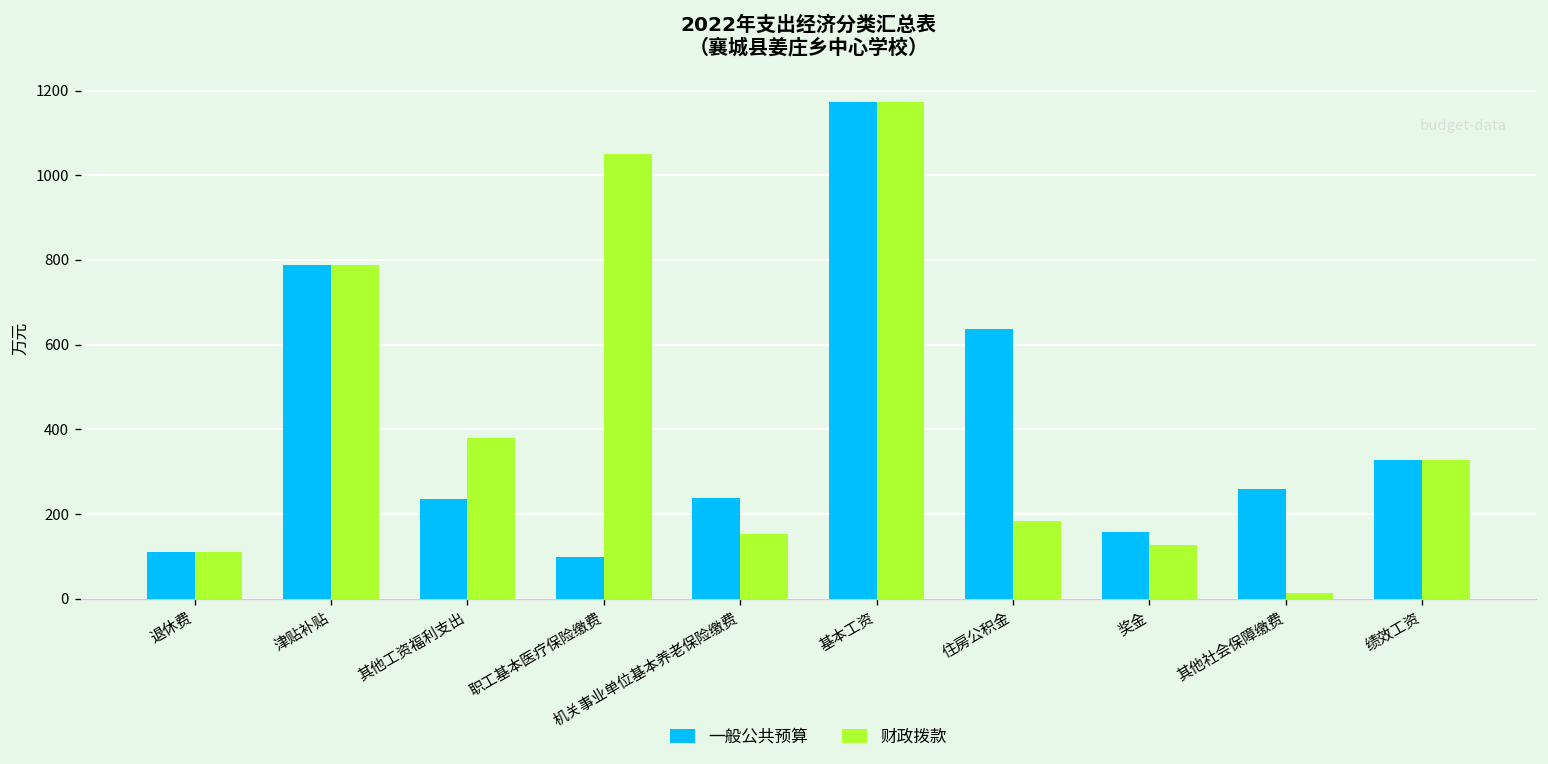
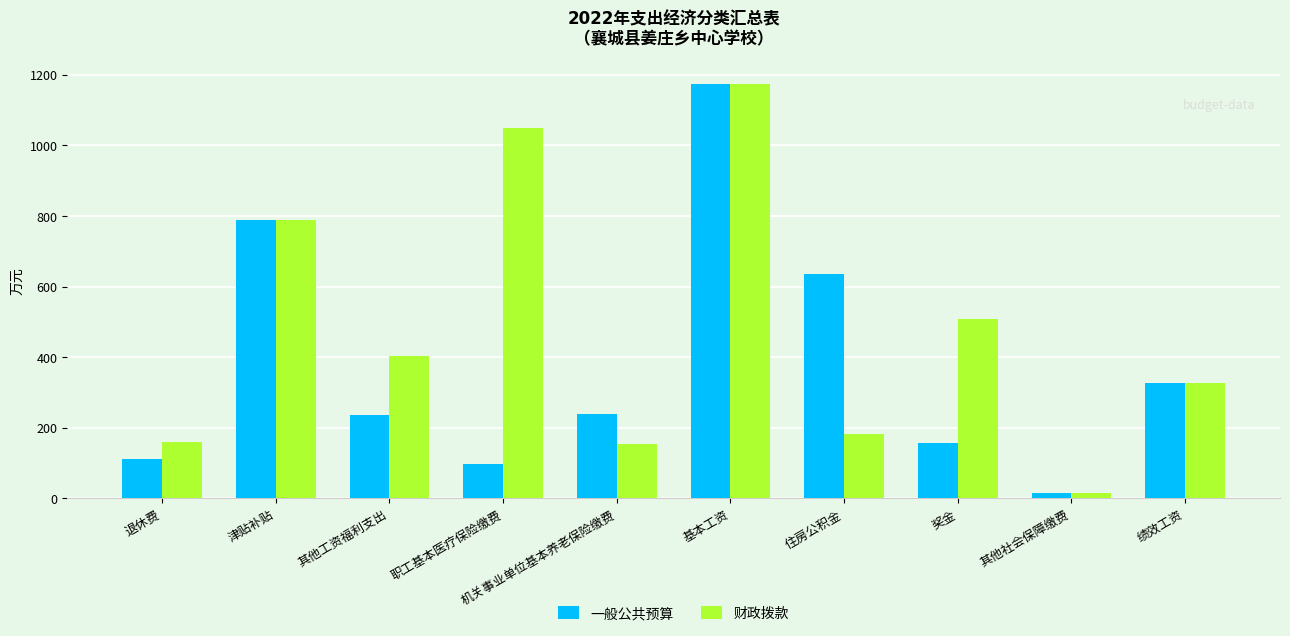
财政拨款, 退休费: 110 -> 160
财政拨款, 其他工资福利支出: 380 -> 400
财政拨款, 奖金: 130 -> 510
一般公共预算, 其他社会保障缴费: 260 -> 10
